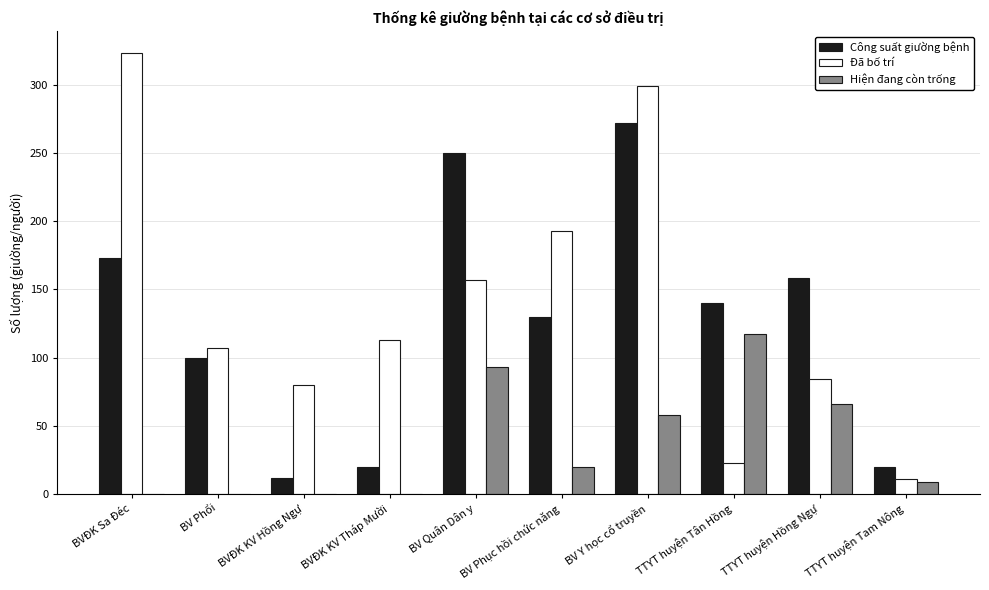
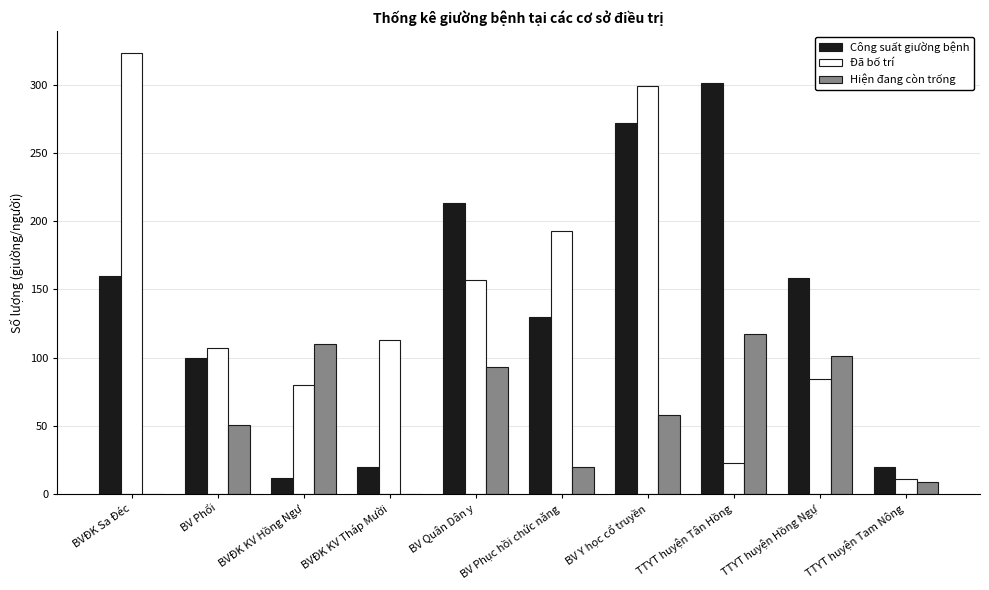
Công suất giường bệnh, BVĐK Sa Đéc: 173 -> 160
Hiện đang còn trống, BV Phổi: 0 -> 51
Hiện đang còn trống, BVĐK KV Hồng Ngự: 0 -> 110
Công suất giường bệnh, BV Quân Dân y: 250 -> 213
Công suất giường bệnh, TTYT huyện Tân Hồng: 140 -> 301
Hiện đang còn trống, TTYT huyện Hồng Ngự: 66 -> 101
